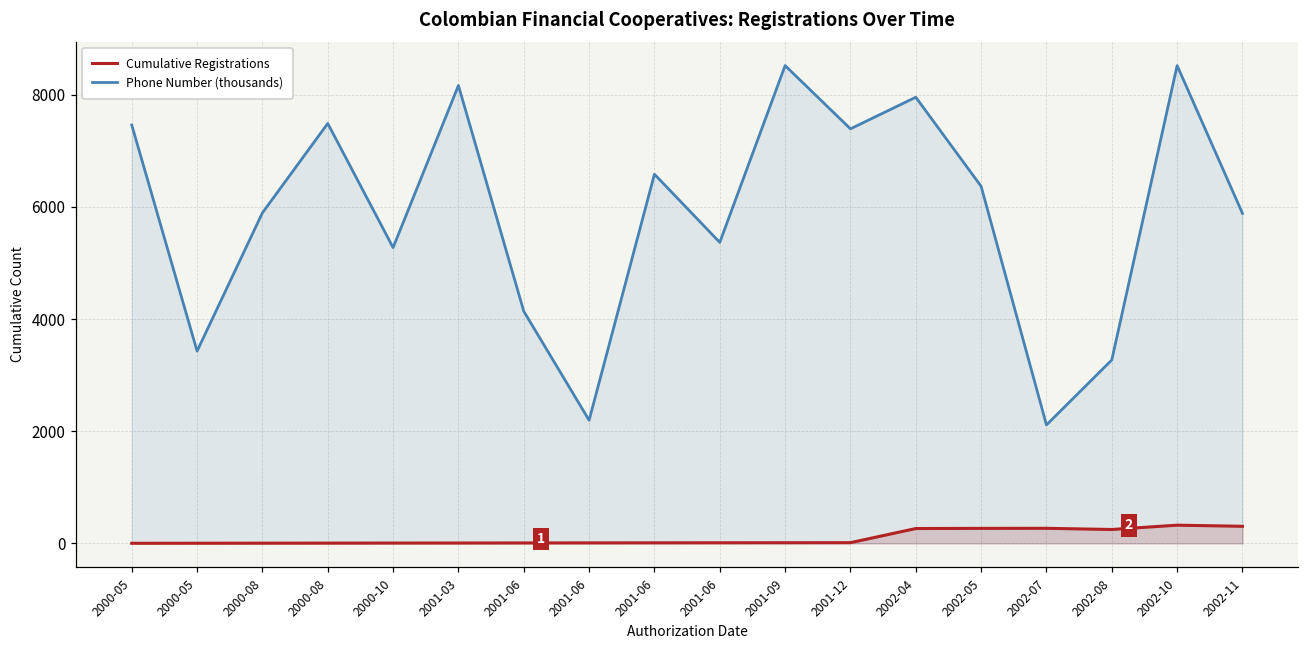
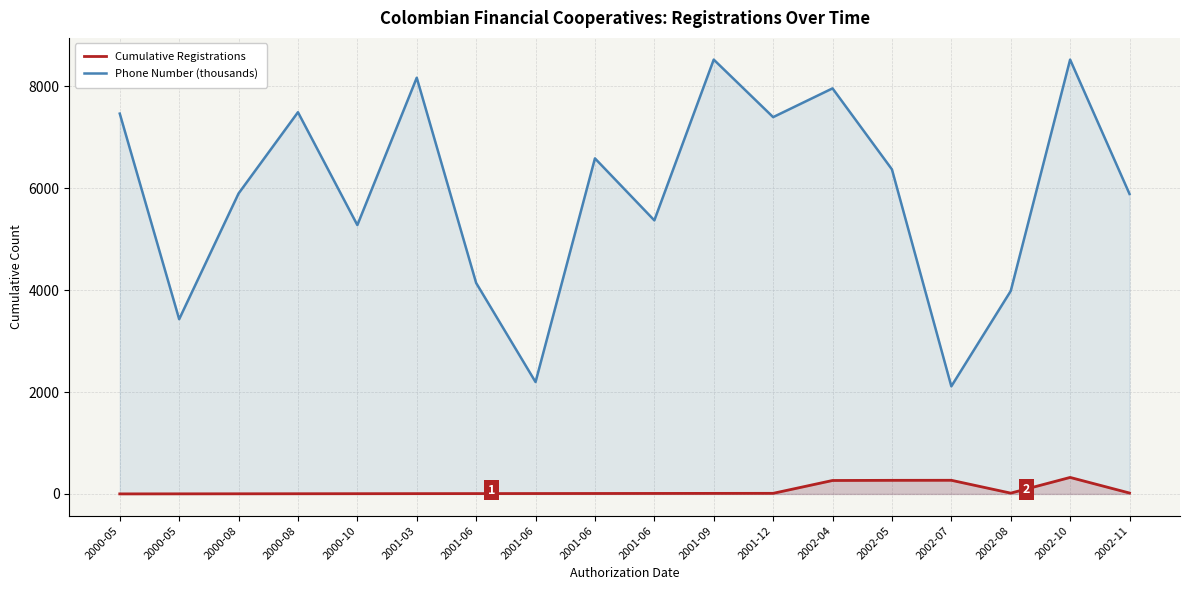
Cumulative Registrations, 2002-08: 200 -> 0
Phone Number (thousands), 2002-08: 3300 -> 4000
Cumulative Registrations, 2002-11: 300 -> 0
